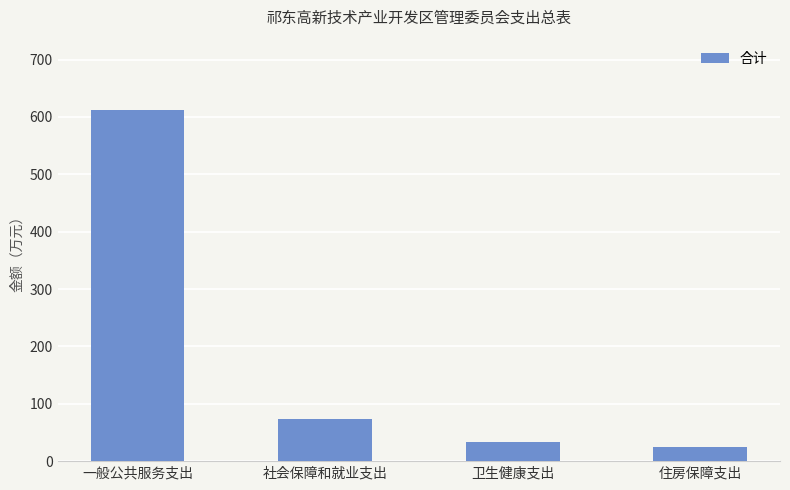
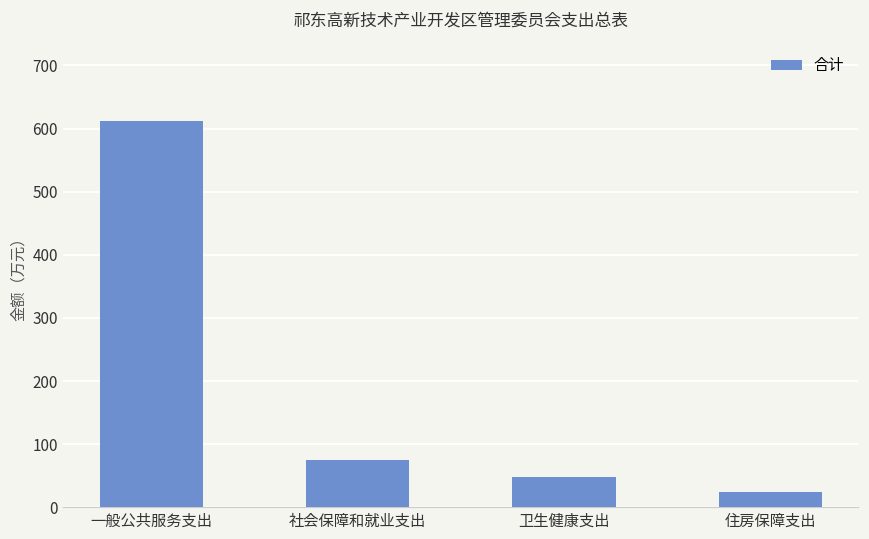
卫生健康支出: 30 -> 50
